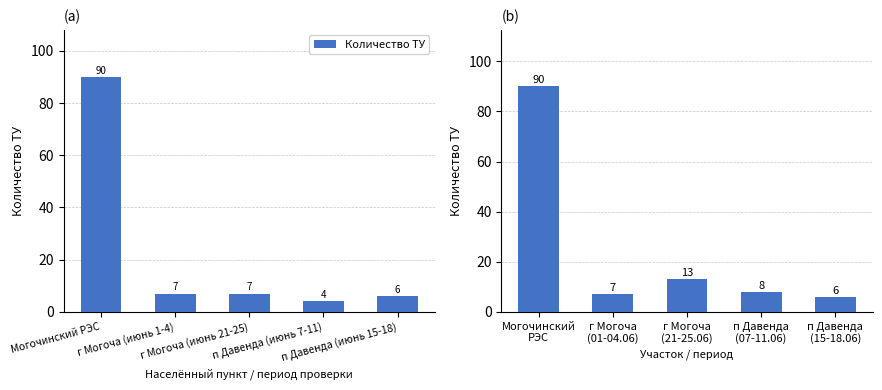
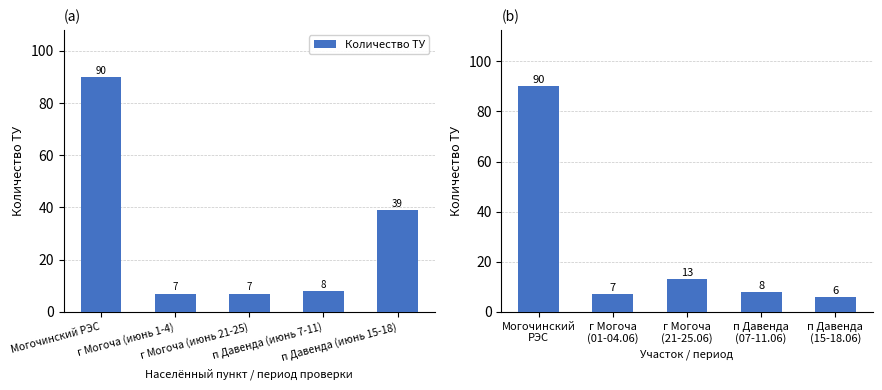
(a), п Давенда (июнь 7-11): 4 -> 8
(a), п Давенда (июнь 15-18): 6 -> 39
